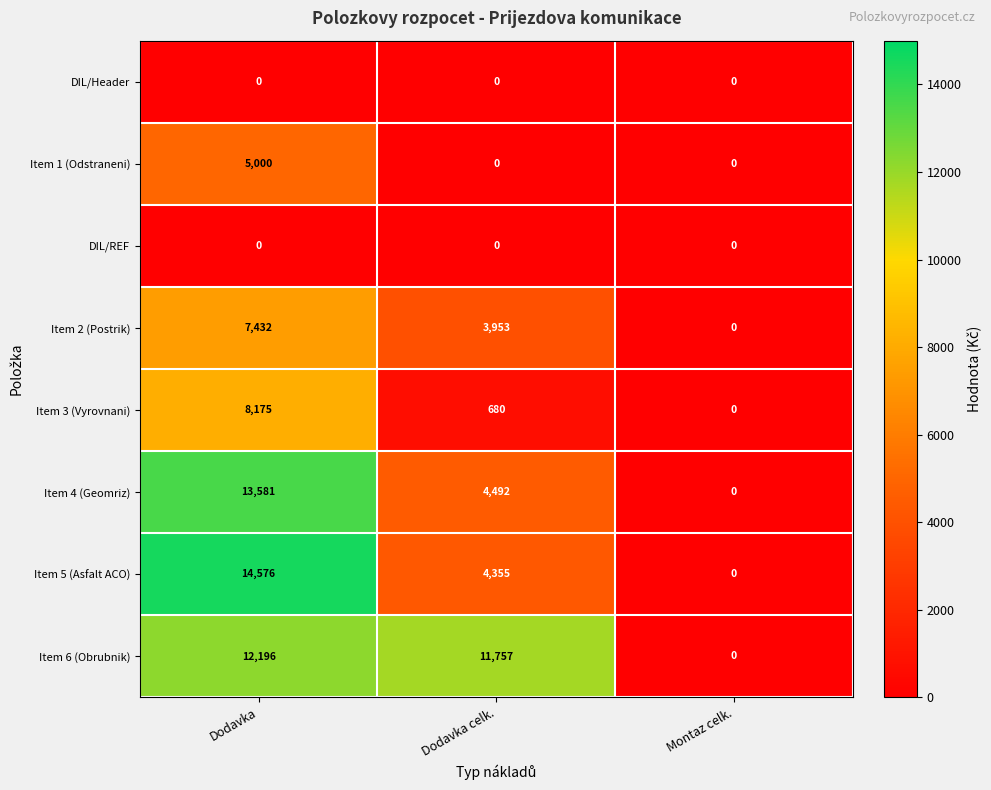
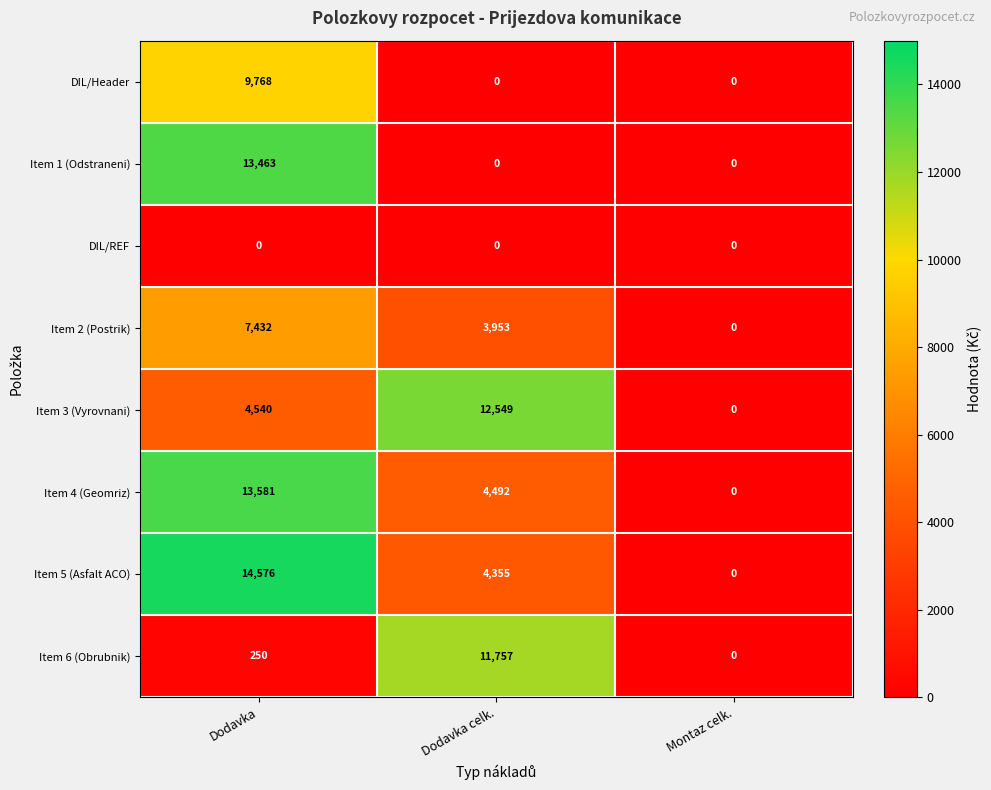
DIL/Header, Dodavka: 0 -> 9,768
Item 1 (Odstraneni), Dodavka: 5,000 -> 13,463
Item 3 (Vyrovnani), Dodavka: 8,175 -> 4,540
Item 3 (Vyrovnani), Dodavka celk.: 680 -> 12,549
Item 6 (Obrubnik), Dodavka: 12,196 -> 250
